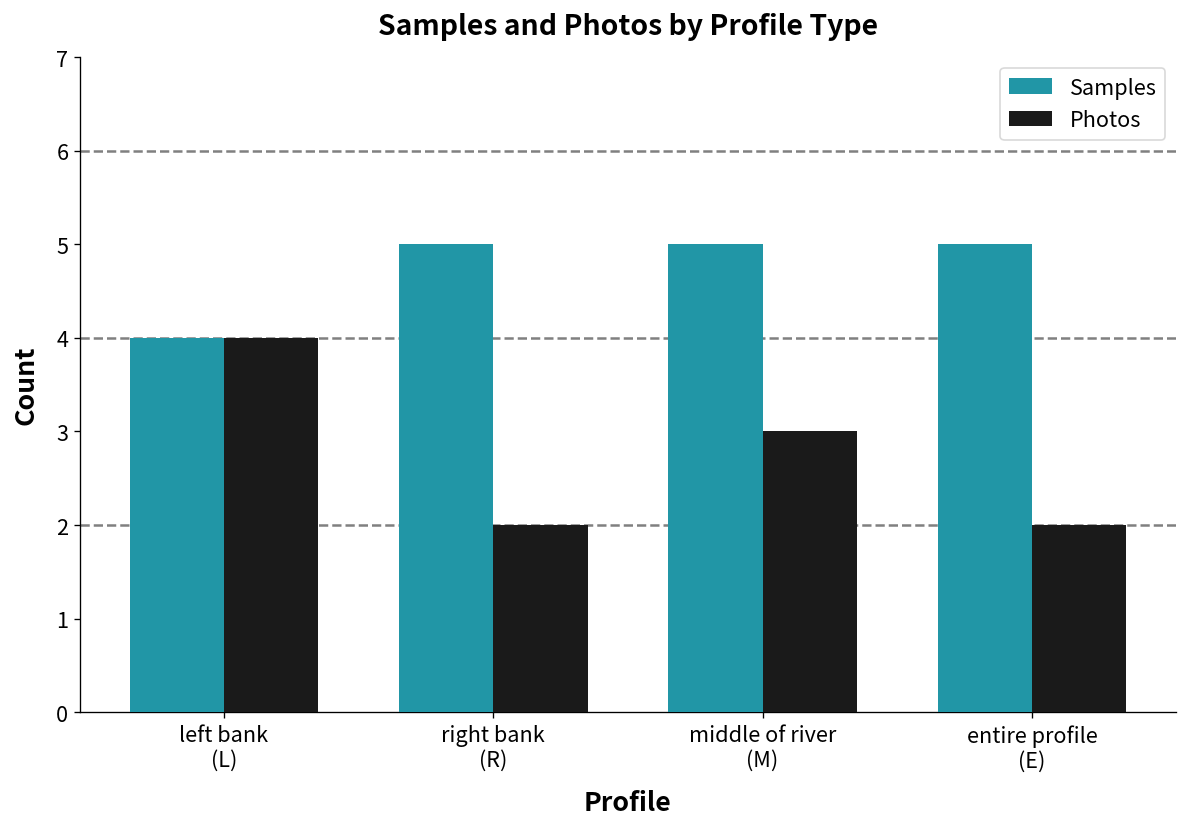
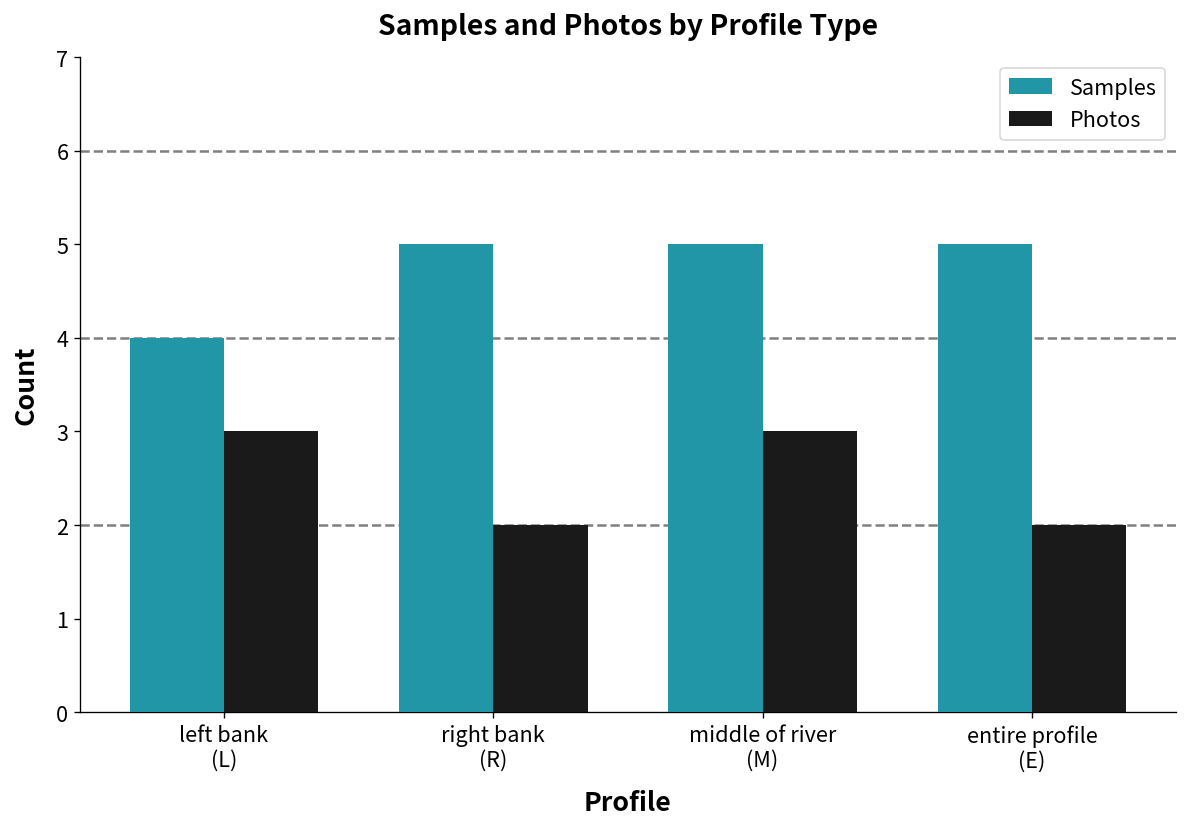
Photos, left bank (L): 4 -> 3
